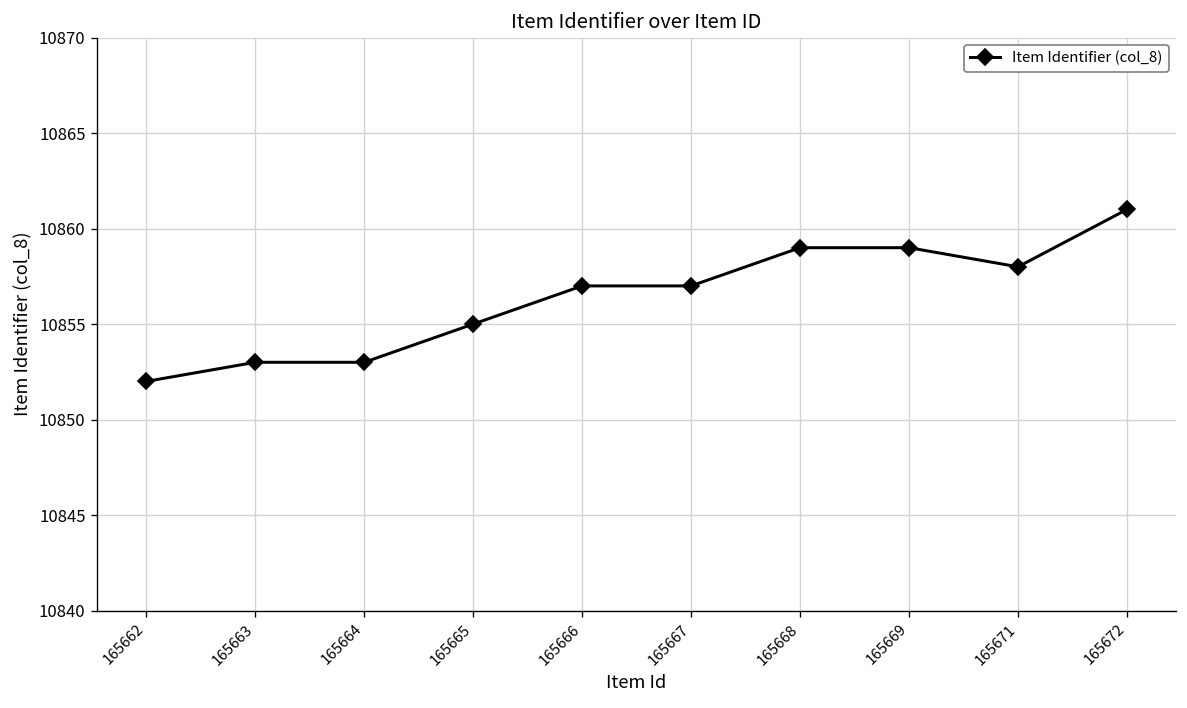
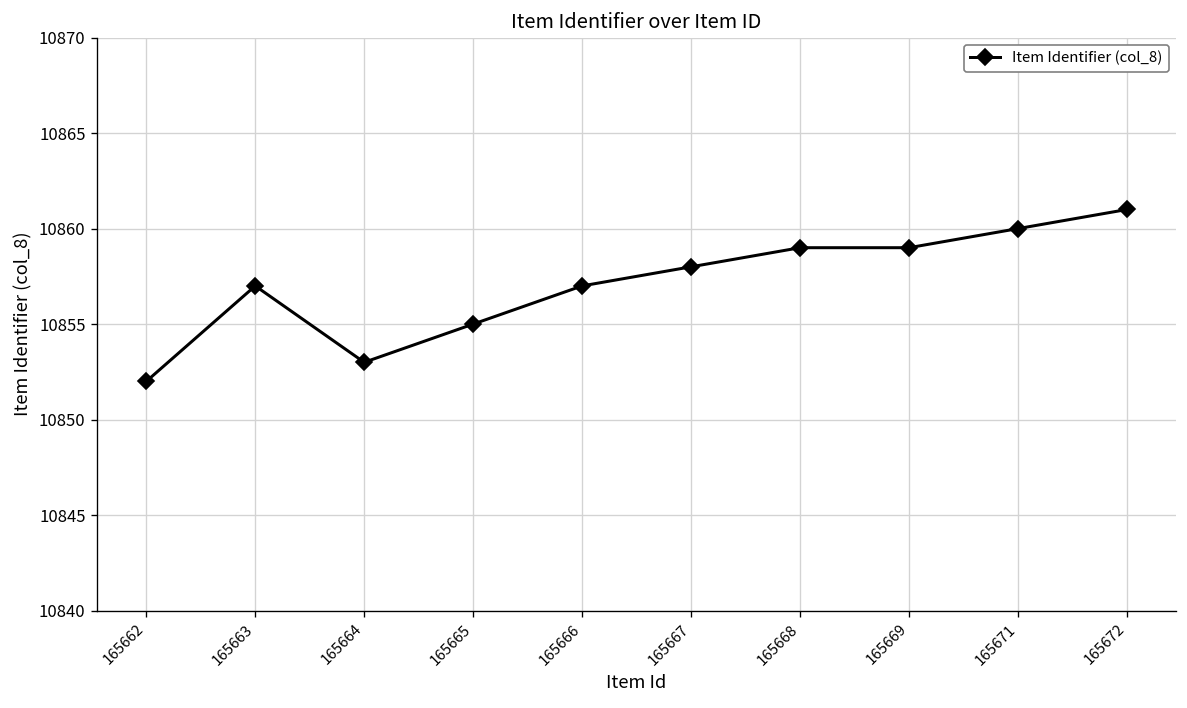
165663: 10853 -> 10857
165667: 10857 -> 10858
165671: 10858 -> 10860
